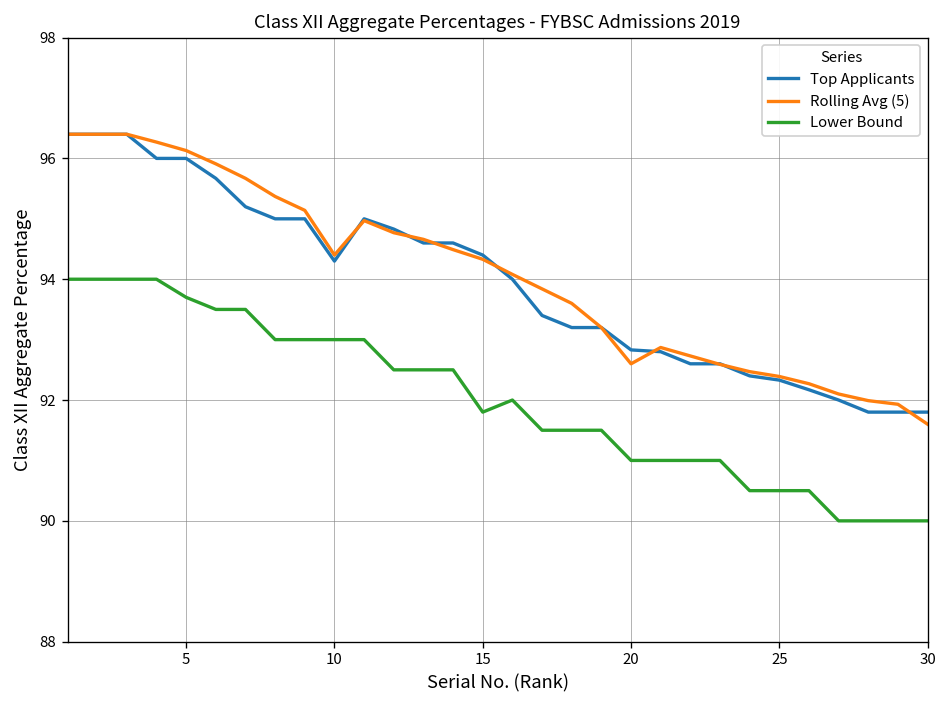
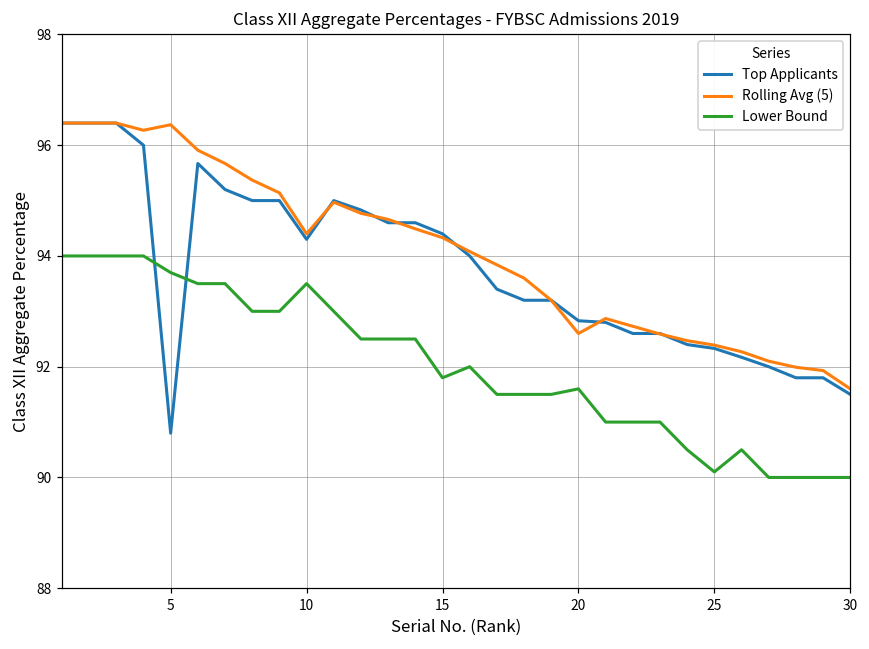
Top Applicants, 5: 96.0 -> 90.8
Rolling Avg (5), 5: 96.1 -> 96.4
Lower Bound, 10: 93.0 -> 93.5
Lower Bound, 20: 91.0 -> 91.6
Lower Bound, 25: 90.5 -> 90.1
Top Applicants, 30: 91.8 -> 91.5
